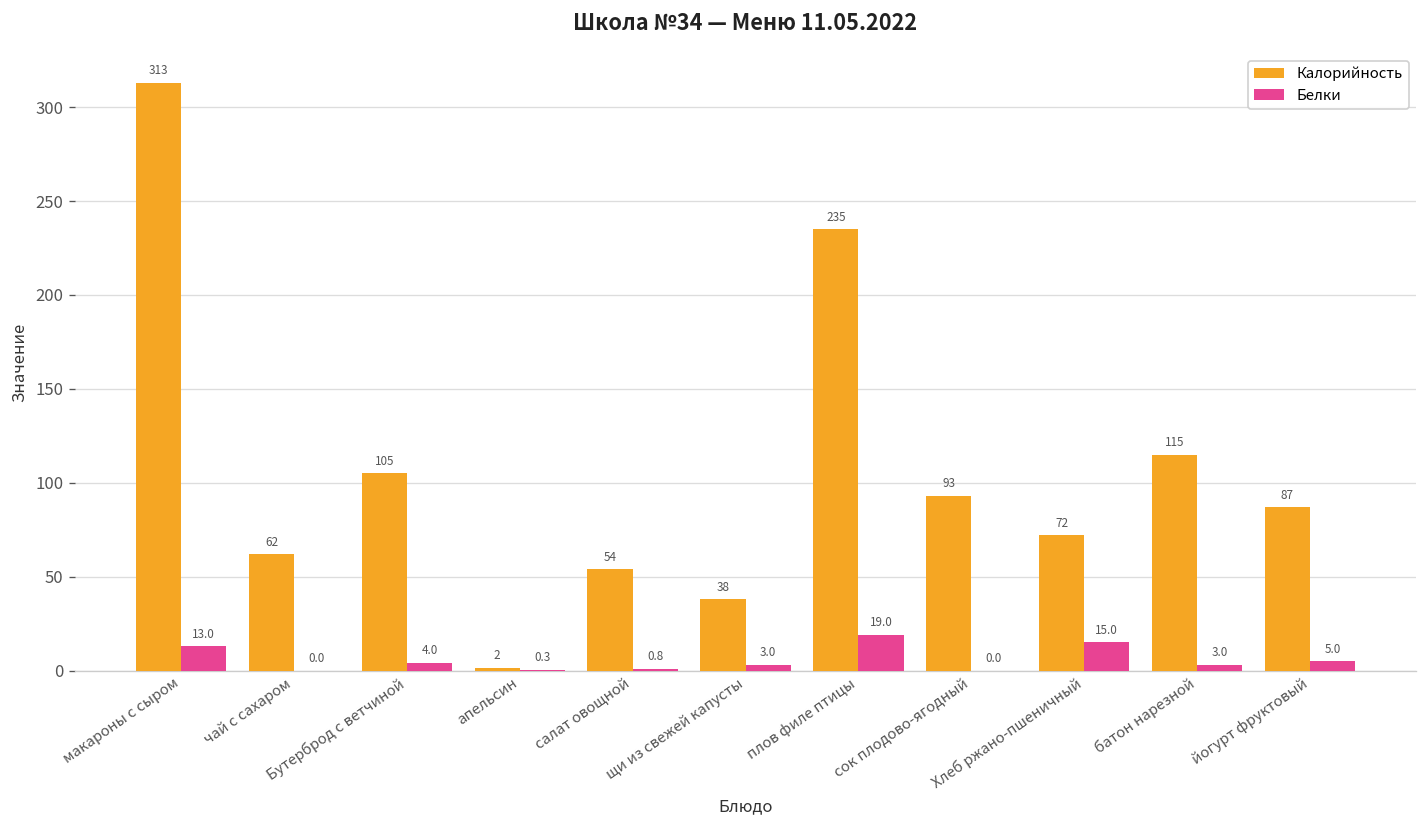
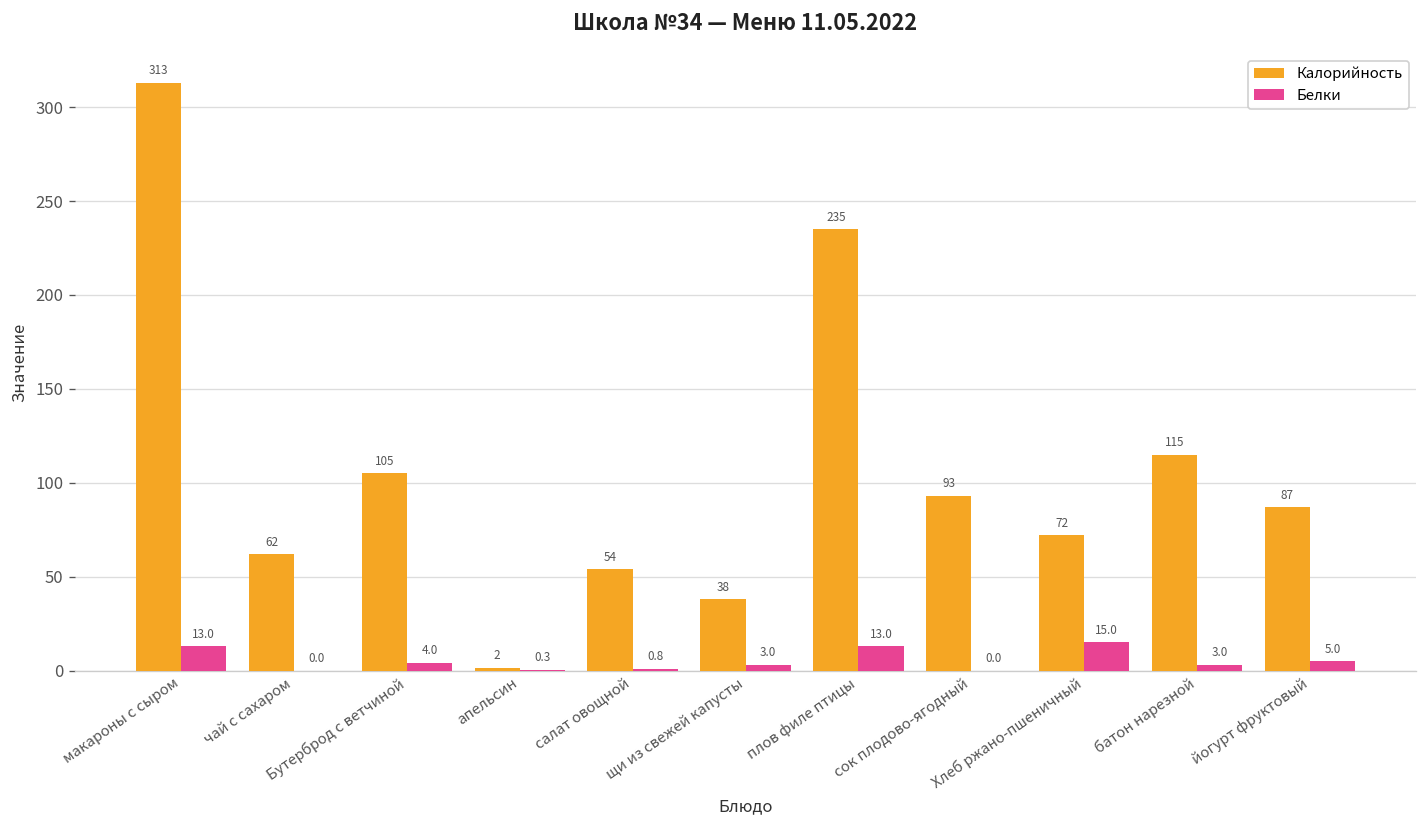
Белки, плов филе птицы: 19.0 -> 13.0
